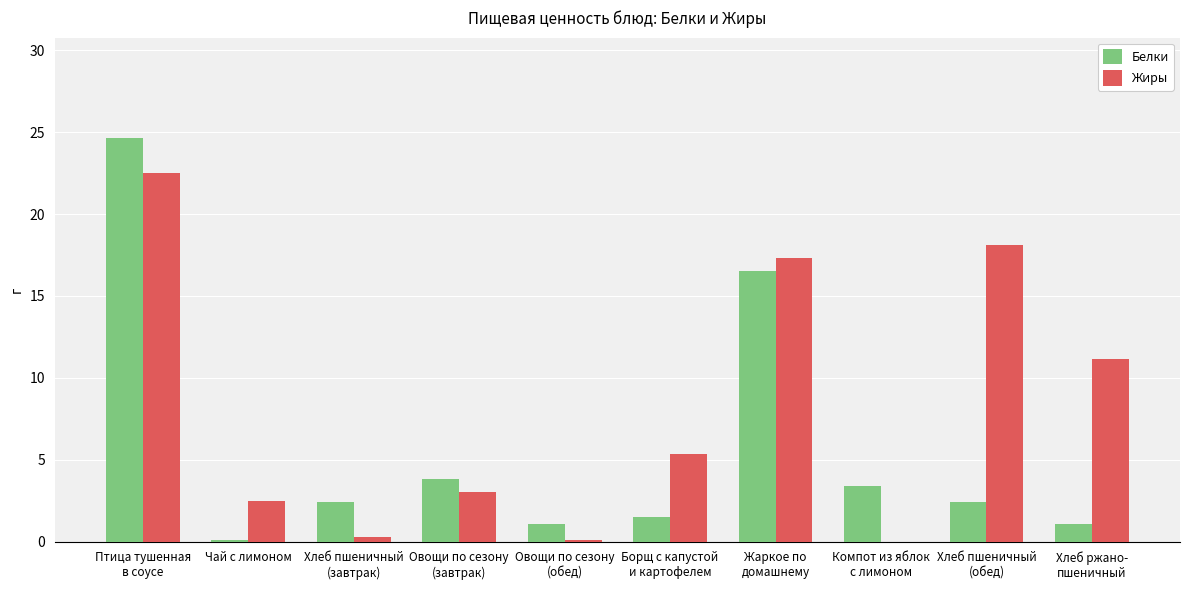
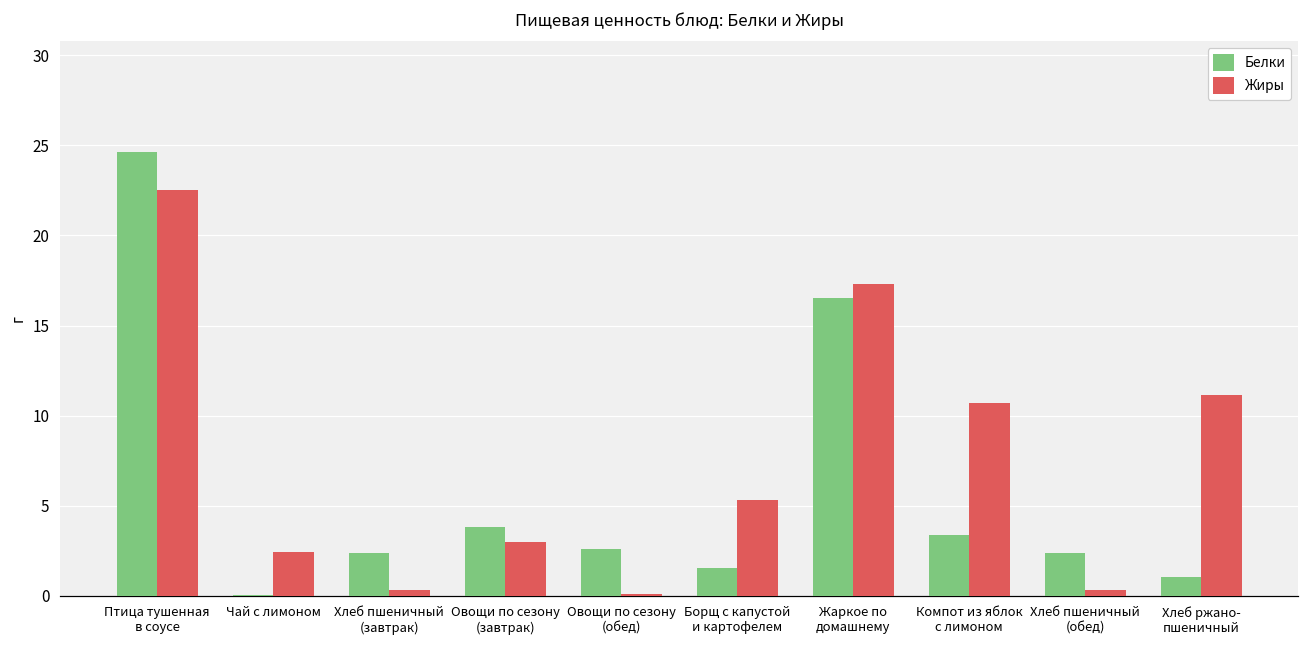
Белки, Овощи по сезону (обед): 1.1 -> 2.6
Жиры, Компот из яблок с лимоном: 0.0 -> 10.7
Жиры, Хлеб пшеничный (обед): 18.1 -> 0.3
